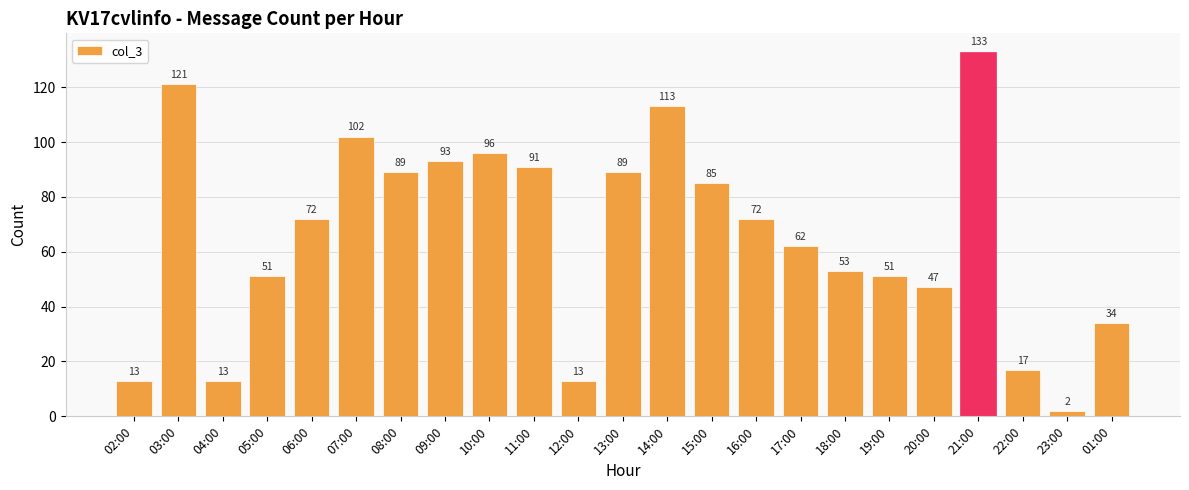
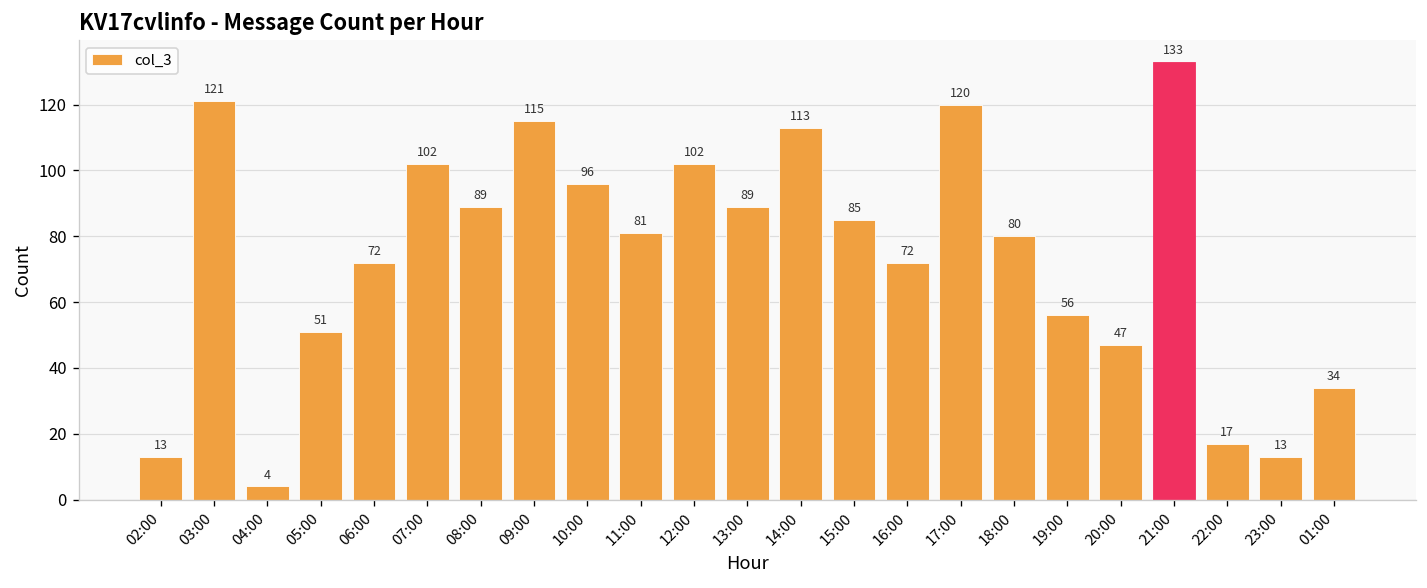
04:00: 13 -> 4
09:00: 93 -> 115
11:00: 91 -> 81
12:00: 13 -> 102
17:00: 62 -> 120
18:00: 53 -> 80
19:00: 51 -> 56
23:00: 2 -> 13
